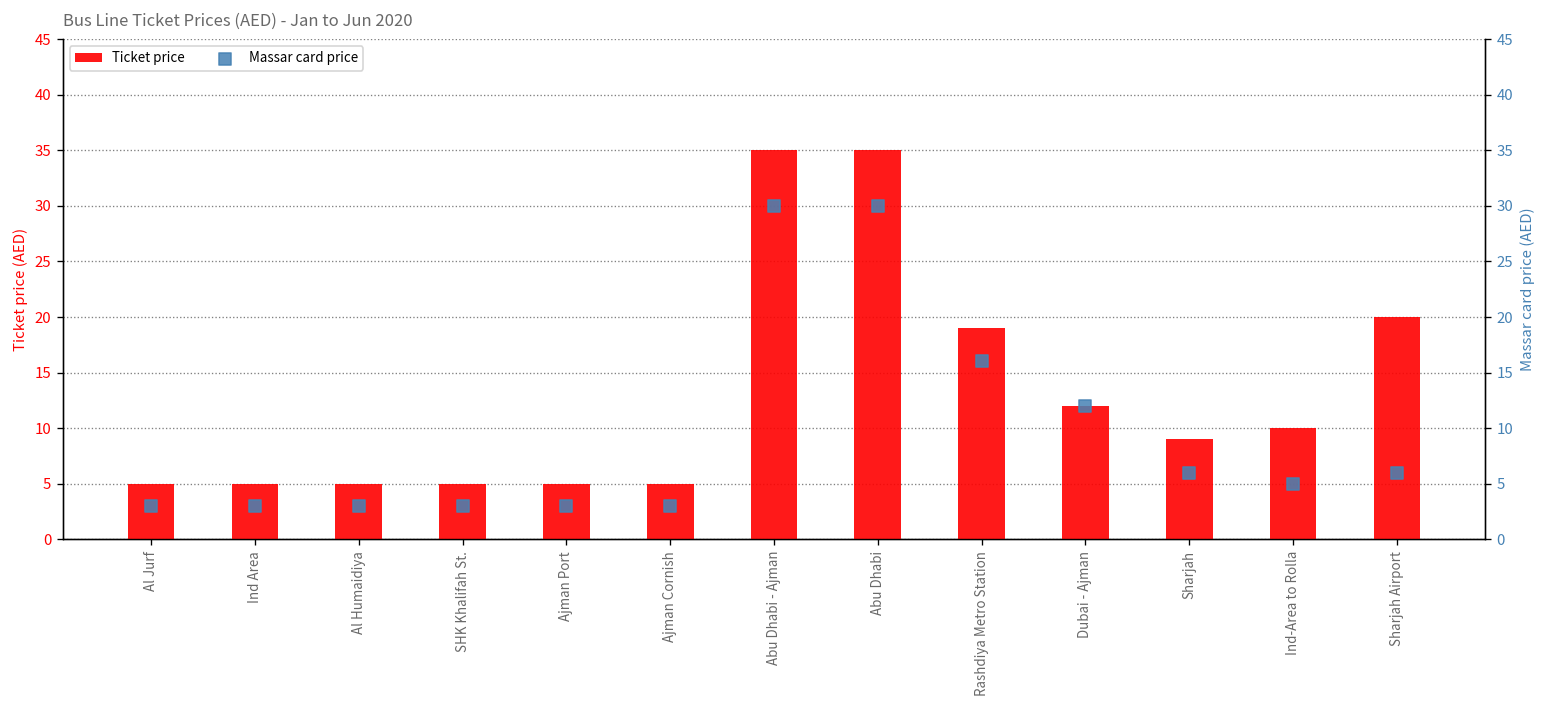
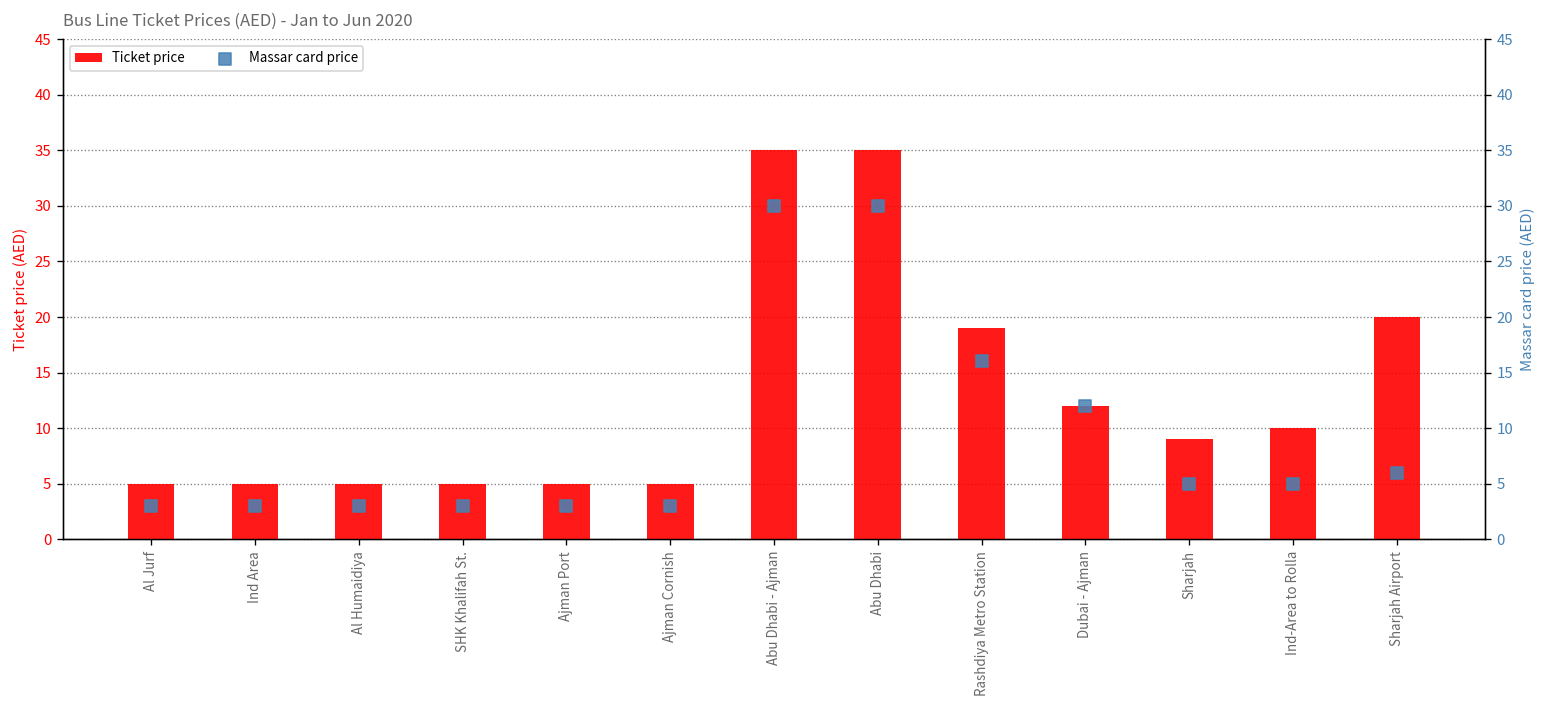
Massar card price, Sharjah: 6 -> 5
